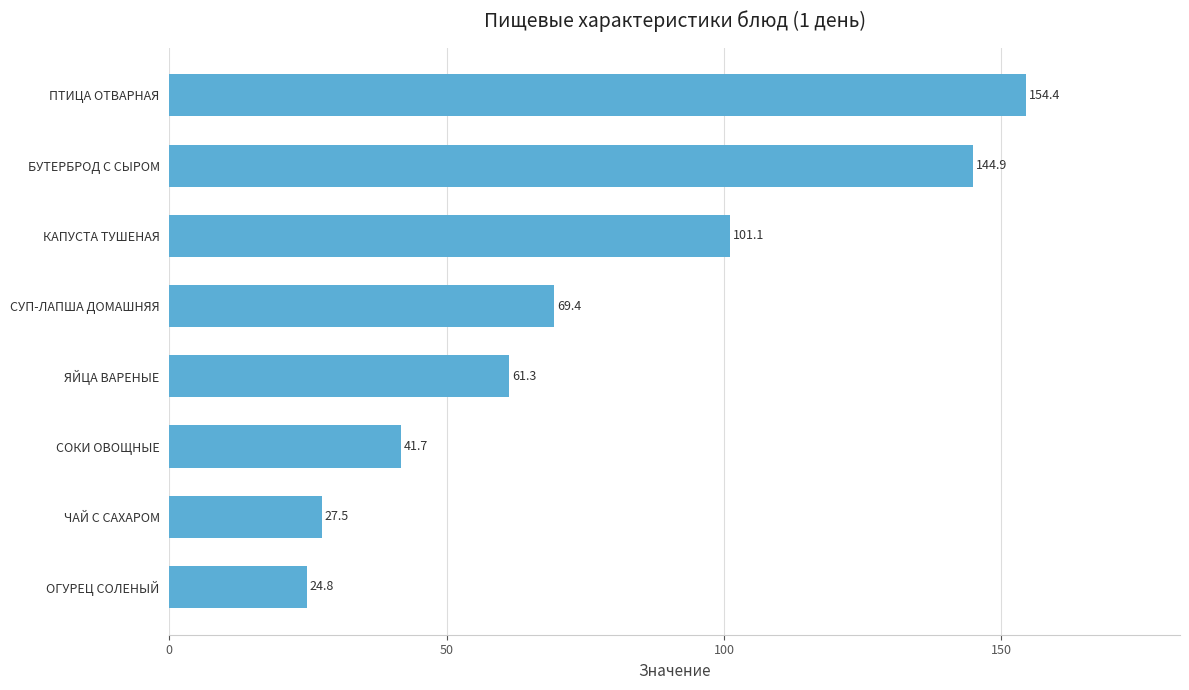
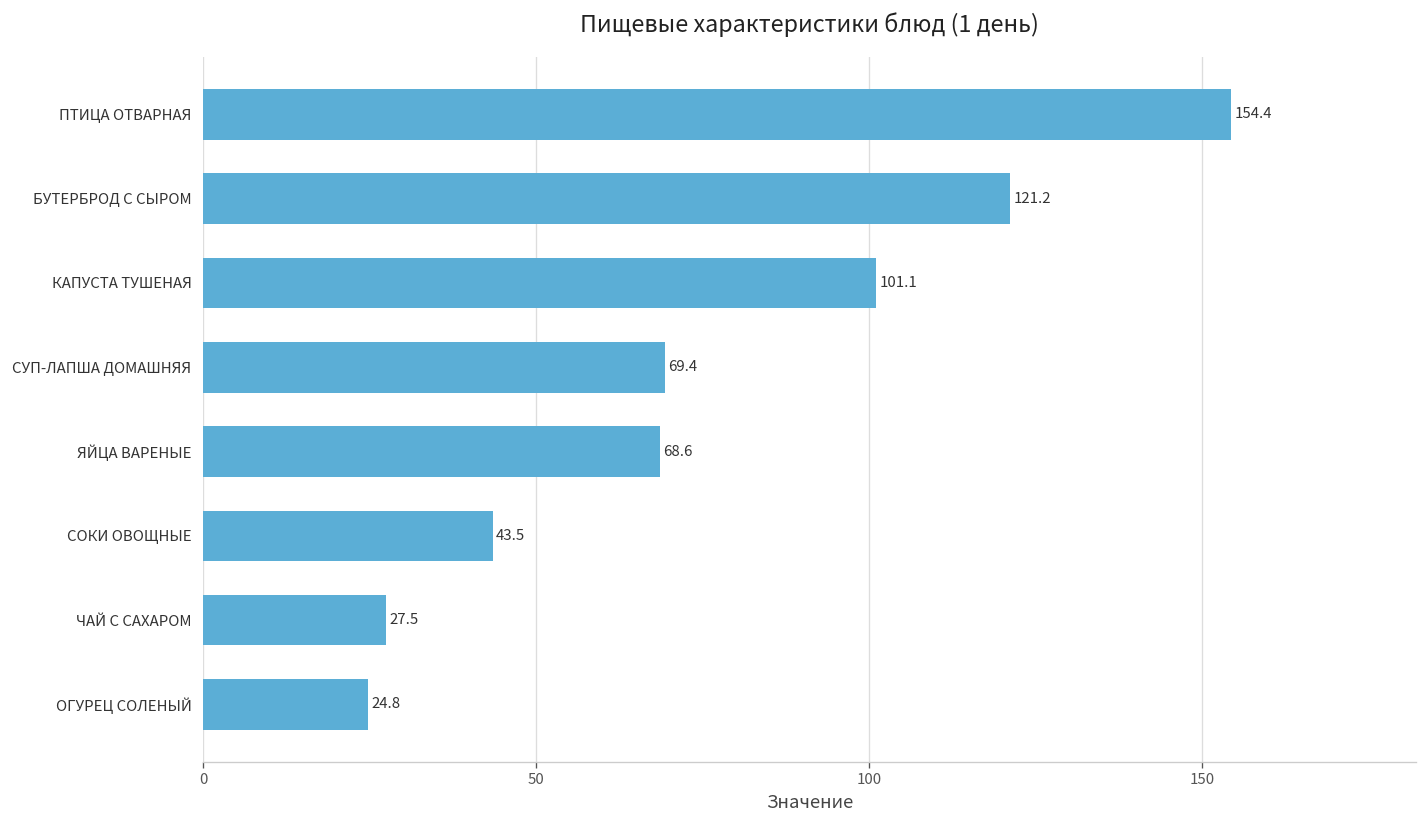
БУТЕРБРОД С СЫРОМ: 144.9 -> 121.2
ЯЙЦА ВАРЕНЫЕ: 61.3 -> 68.6
СОКИ ОВОЩНЫЕ: 41.7 -> 43.5
